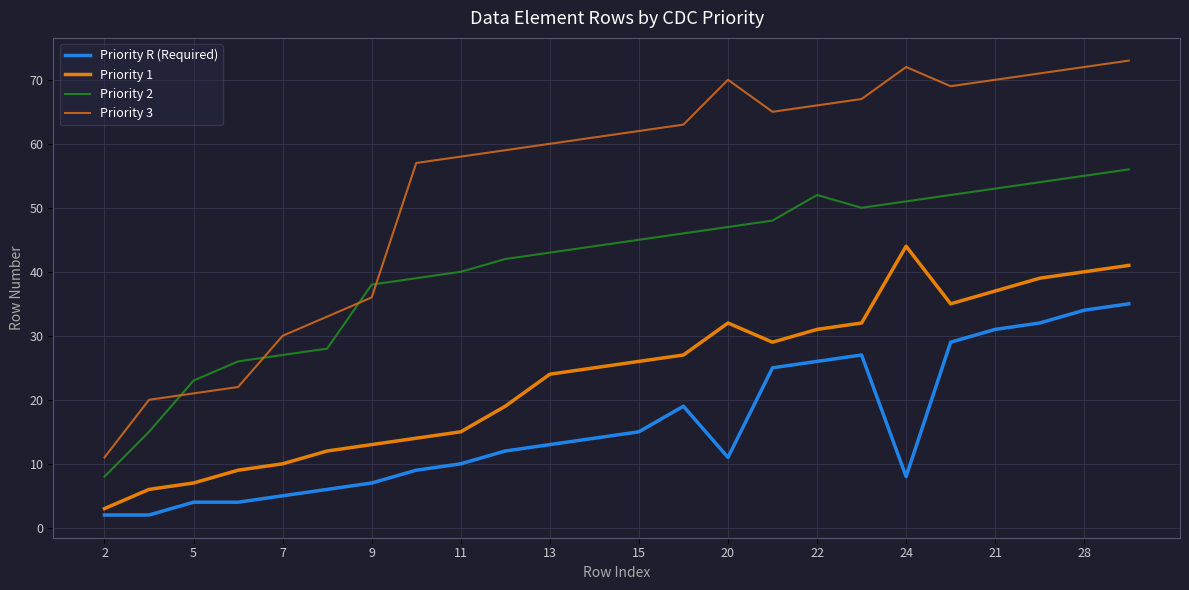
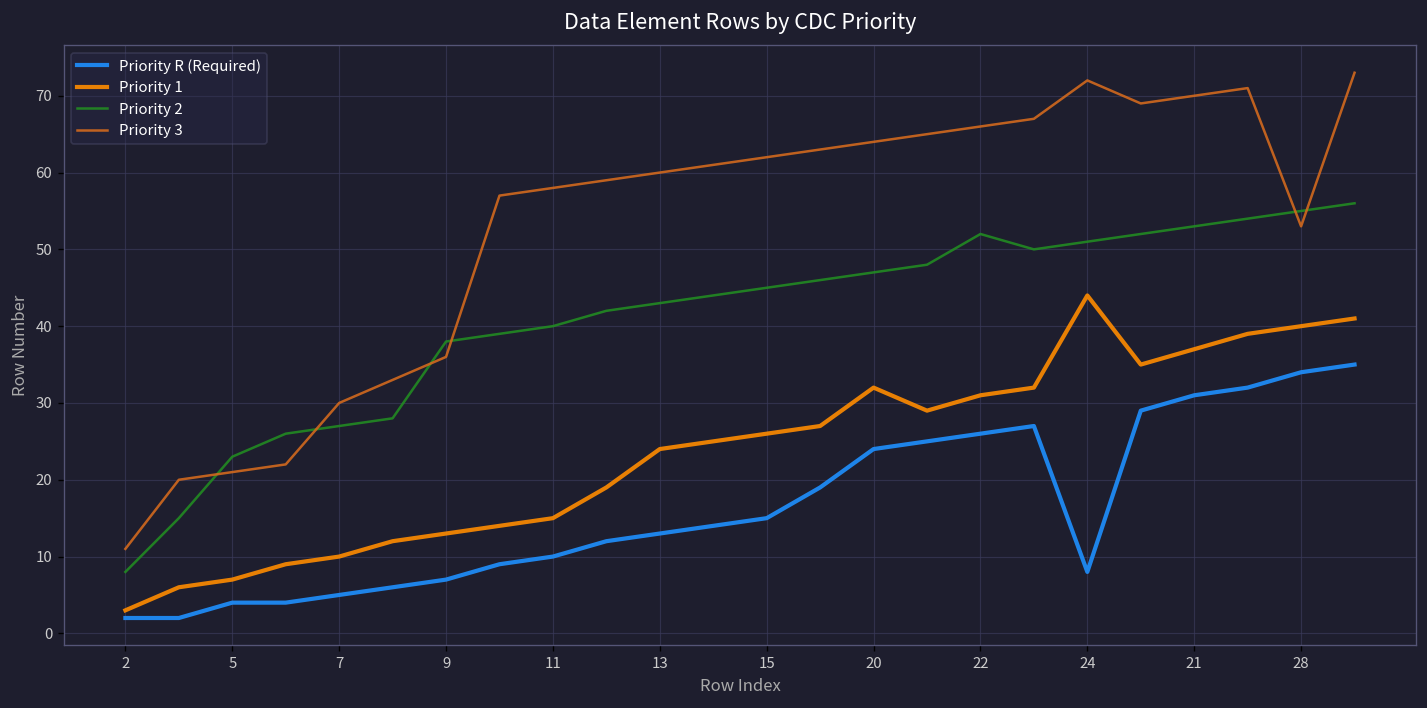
Priority R (Required), 20: 11 -> 24
Priority 3, 20: 70 -> 64
Priority 3, 28: 72 -> 53
